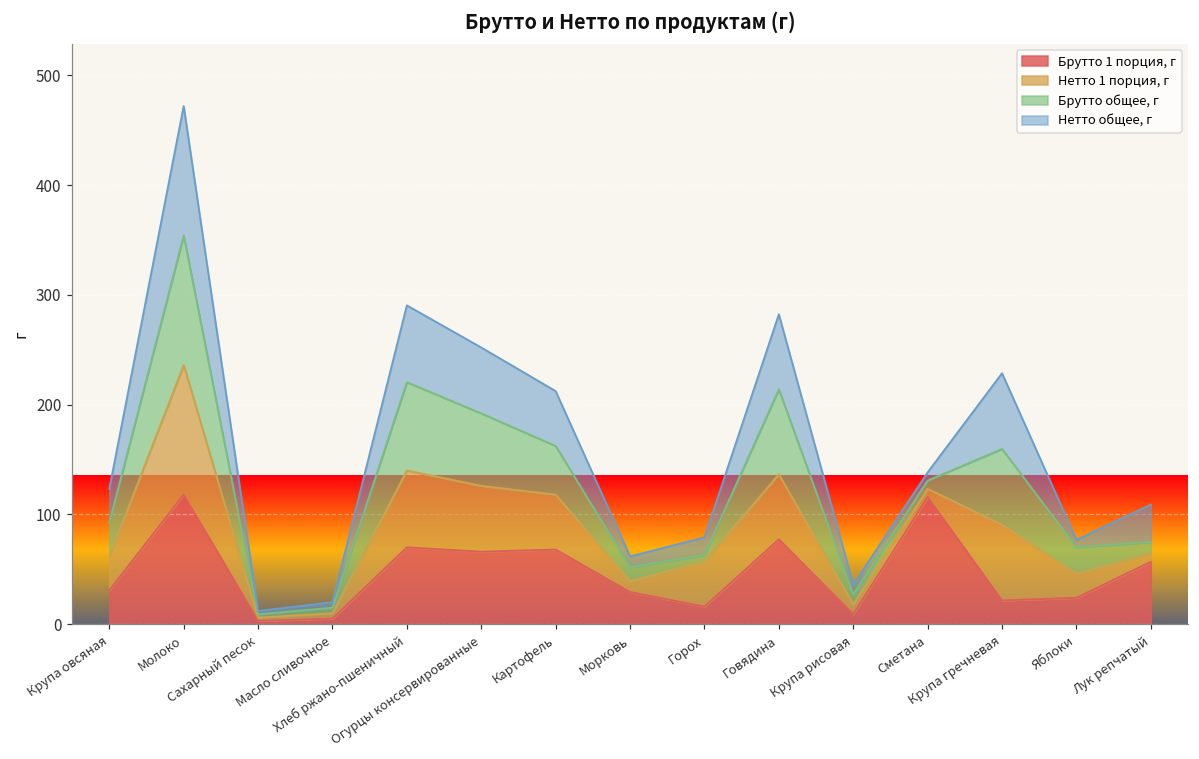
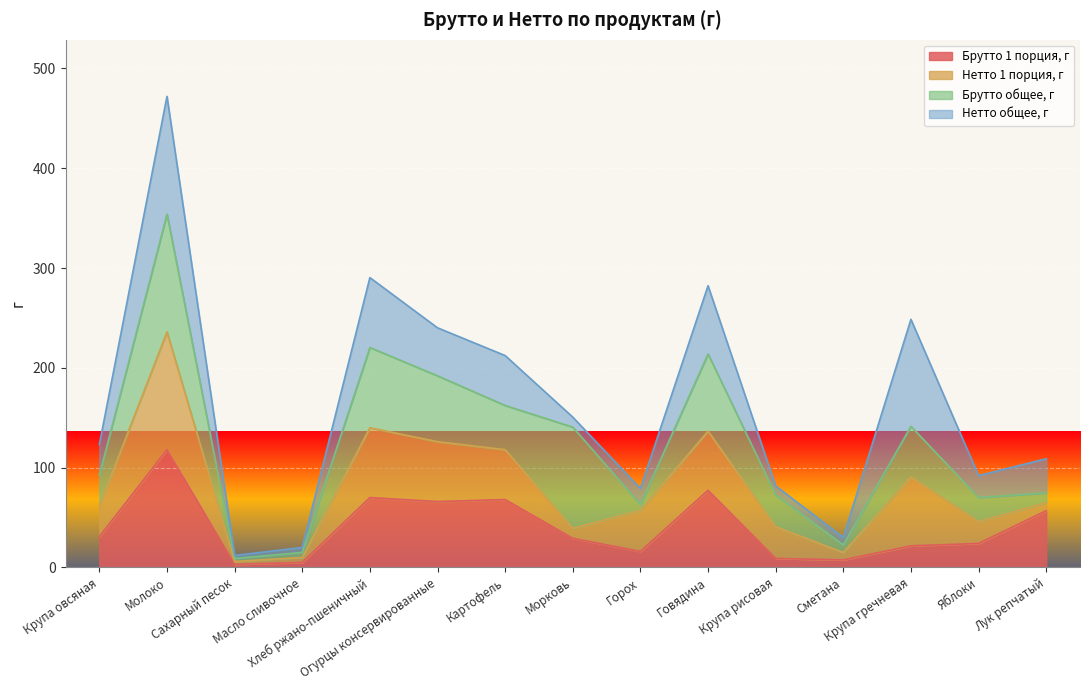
Нетто общее, г, Огурцы консервированные: 60 -> 50
Брутто общее, г, Морковь: 10 -> 100
Нетто 1 порция, г, Крупа рисовая: 10 -> 30
Брутто общее, г, Крупа рисовая: 10 -> 30
Брутто 1 порция, г, Сметана: 120 -> 10
Брутто общее, г, Крупа гречневая: 70 -> 50
Нетто общее, г, Крупа гречневая: 70 -> 110
Нетто общее, г, Яблоки: 10 -> 20
